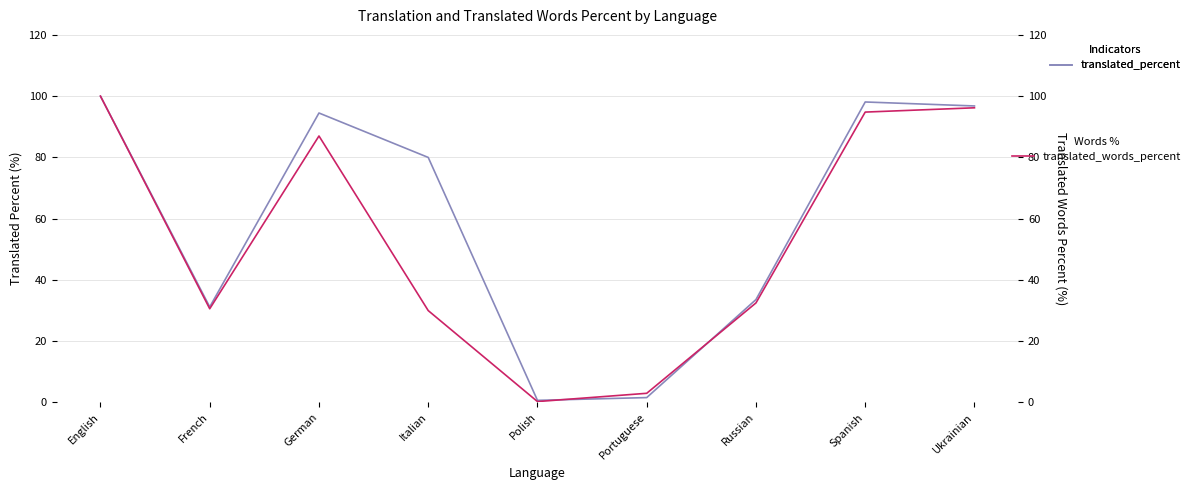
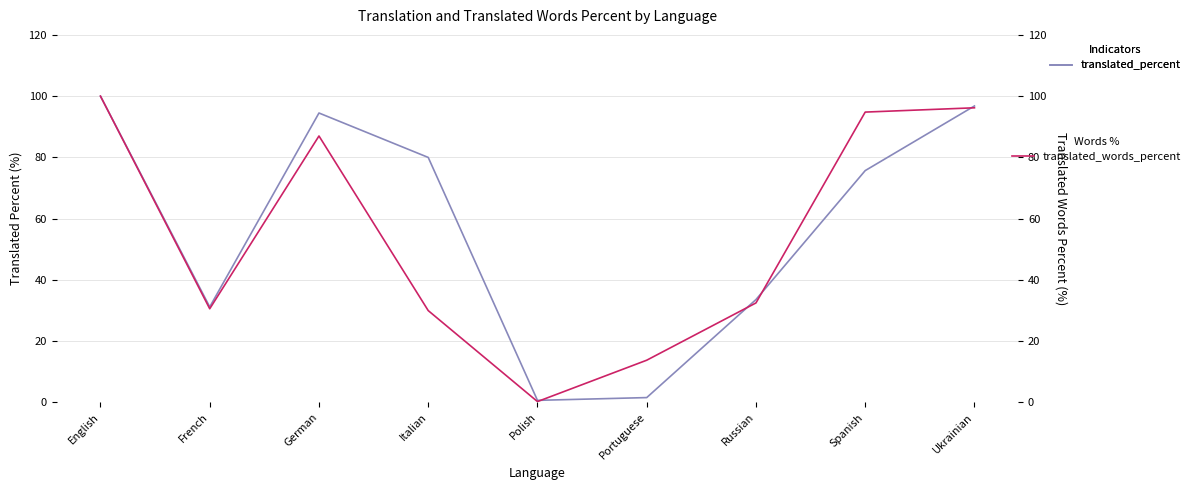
translated_percent, Spanish: 98 -> 76
translated_words_percent, Portuguese: 3 -> 14
